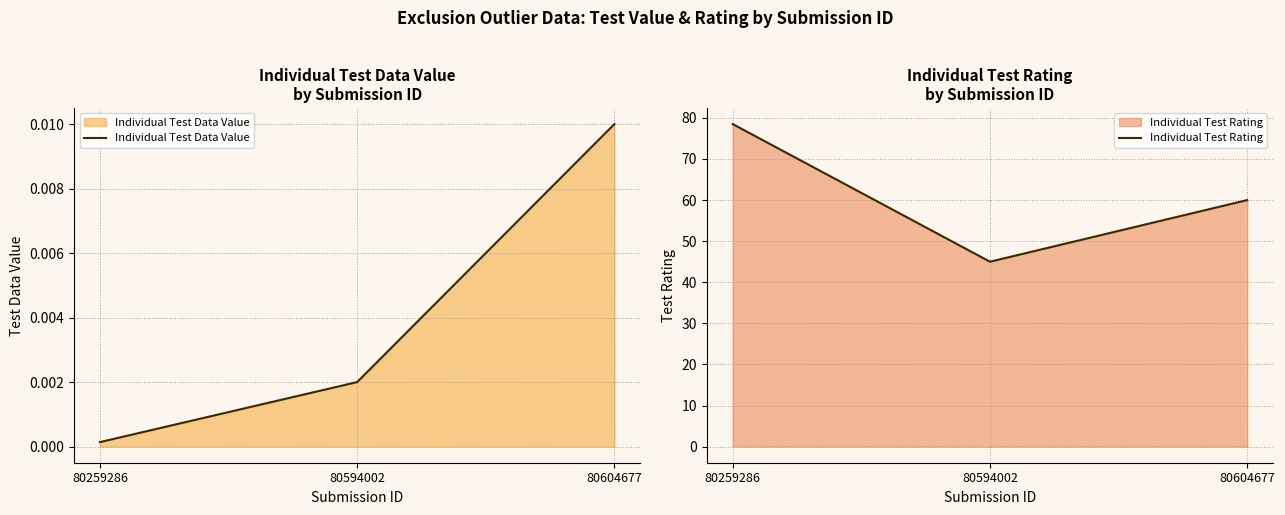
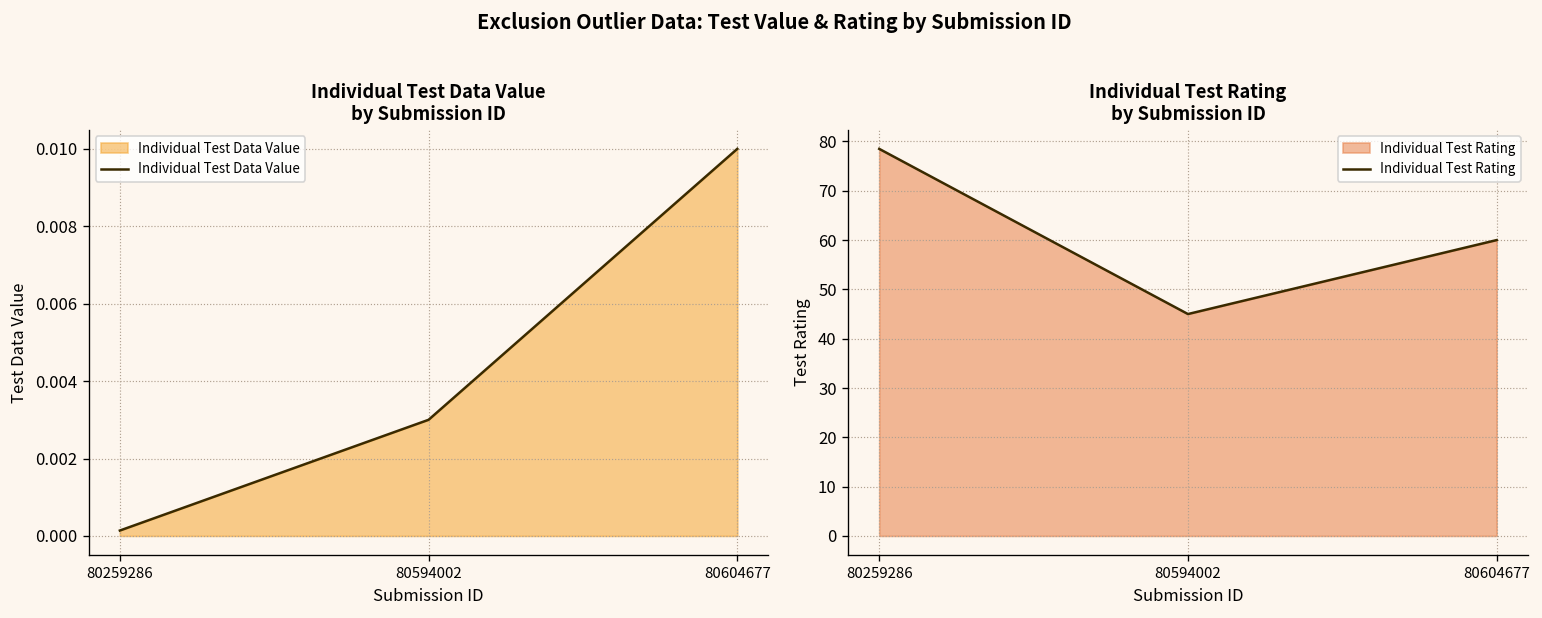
Individual Test Data Value by Submission ID, 80594002: 0.002 -> 0.003
